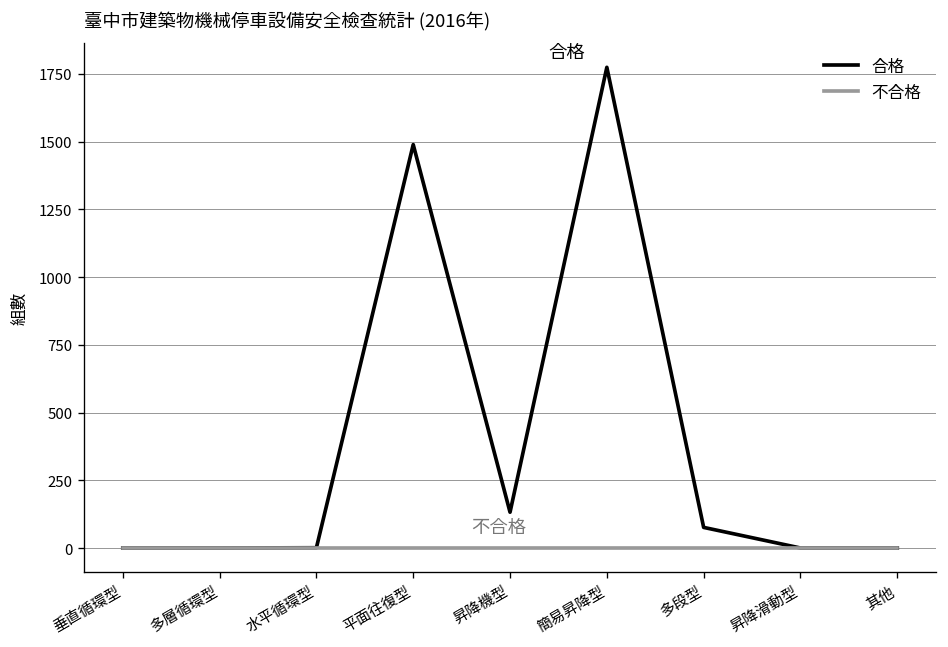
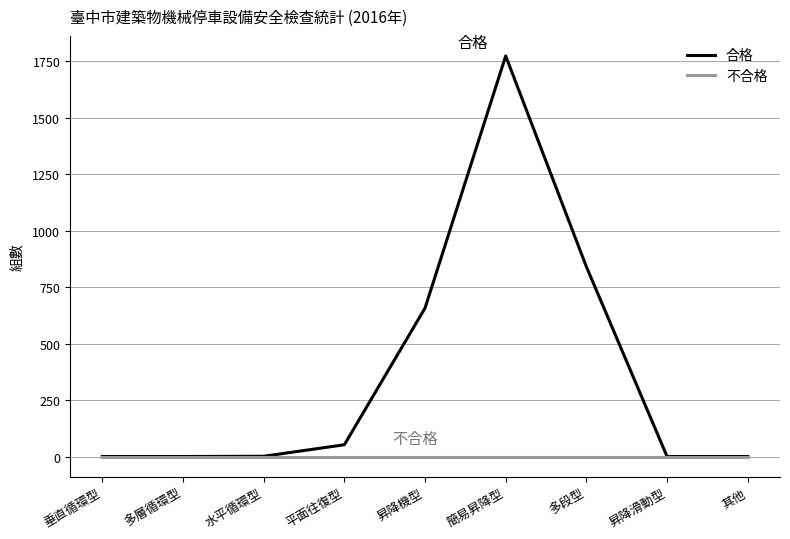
合格, 平面往復型: 1490 -> 50
合格, 昇降機型: 130 -> 660
合格, 多段型: 80 -> 840
